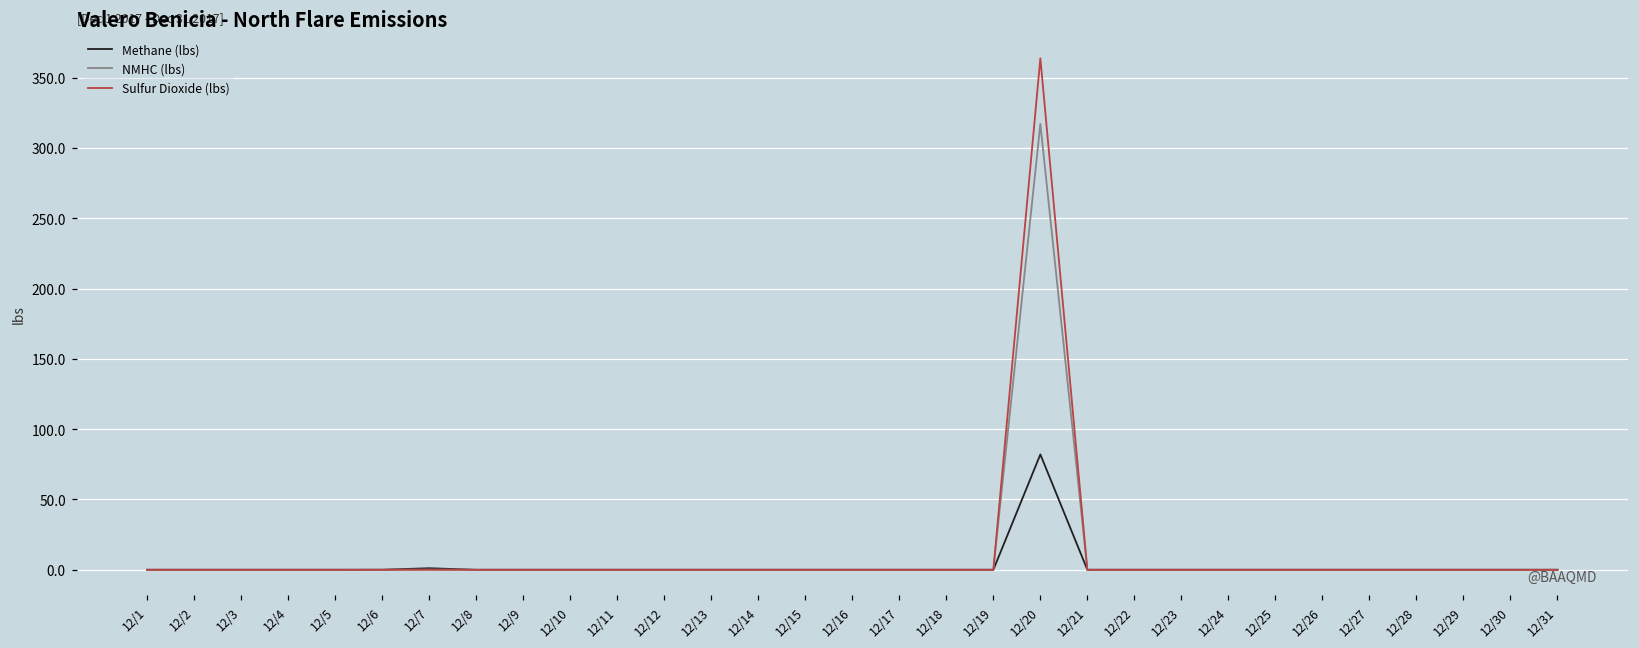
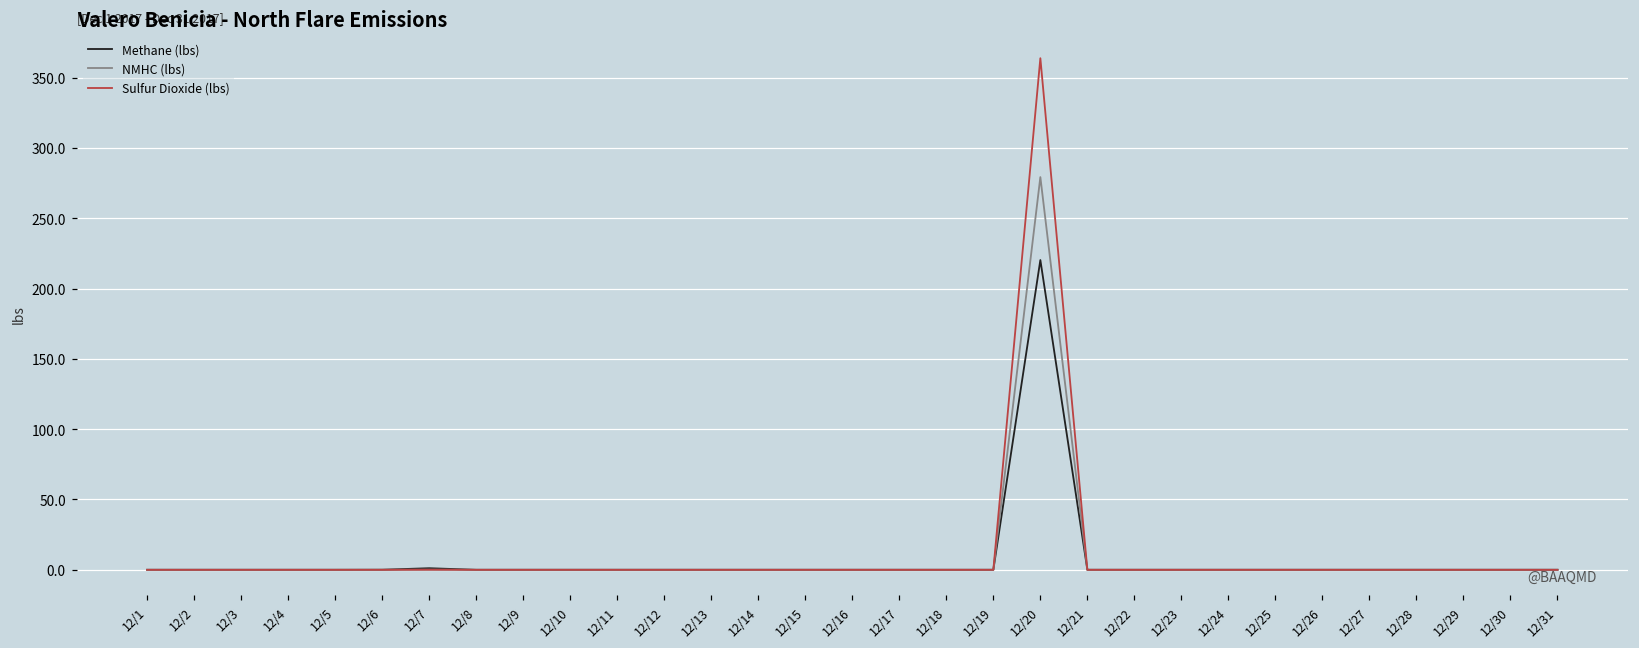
Methane (lbs), 12/20: 82 -> 220
NMHC (lbs), 12/20: 317 -> 279
